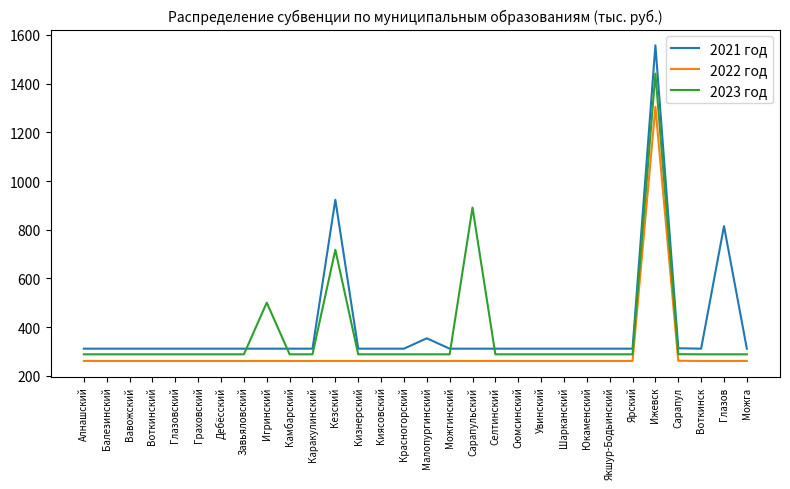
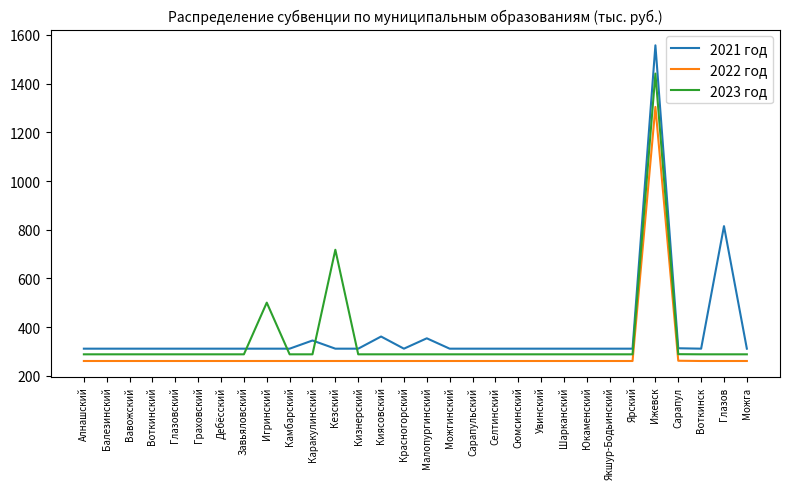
2021 год, Каракулинский: 310 -> 350
2021 год, Кезский: 920 -> 310
2021 год, Киясовский: 310 -> 360
2023 год, Сарапульский: 890 -> 290
